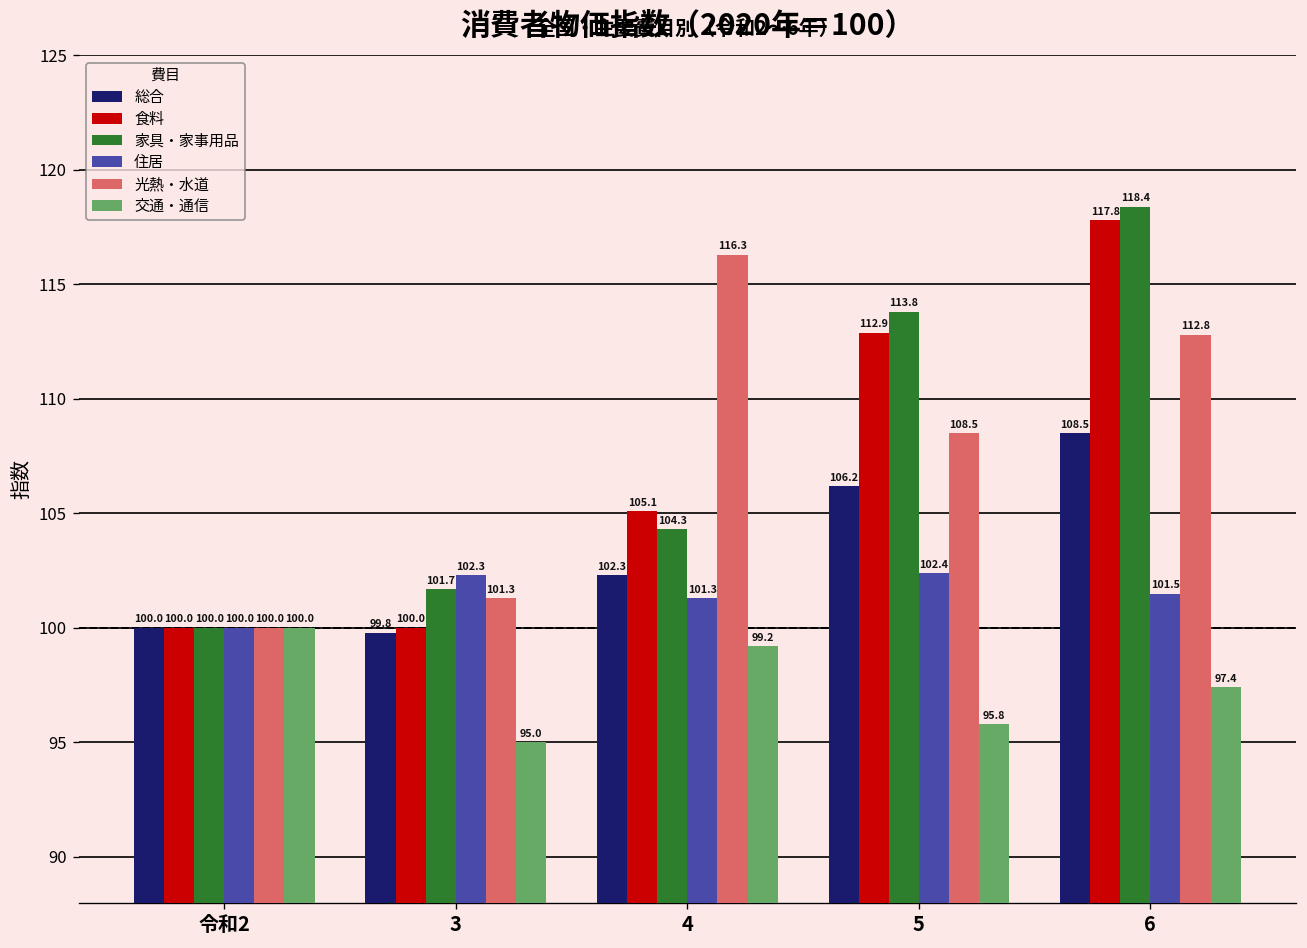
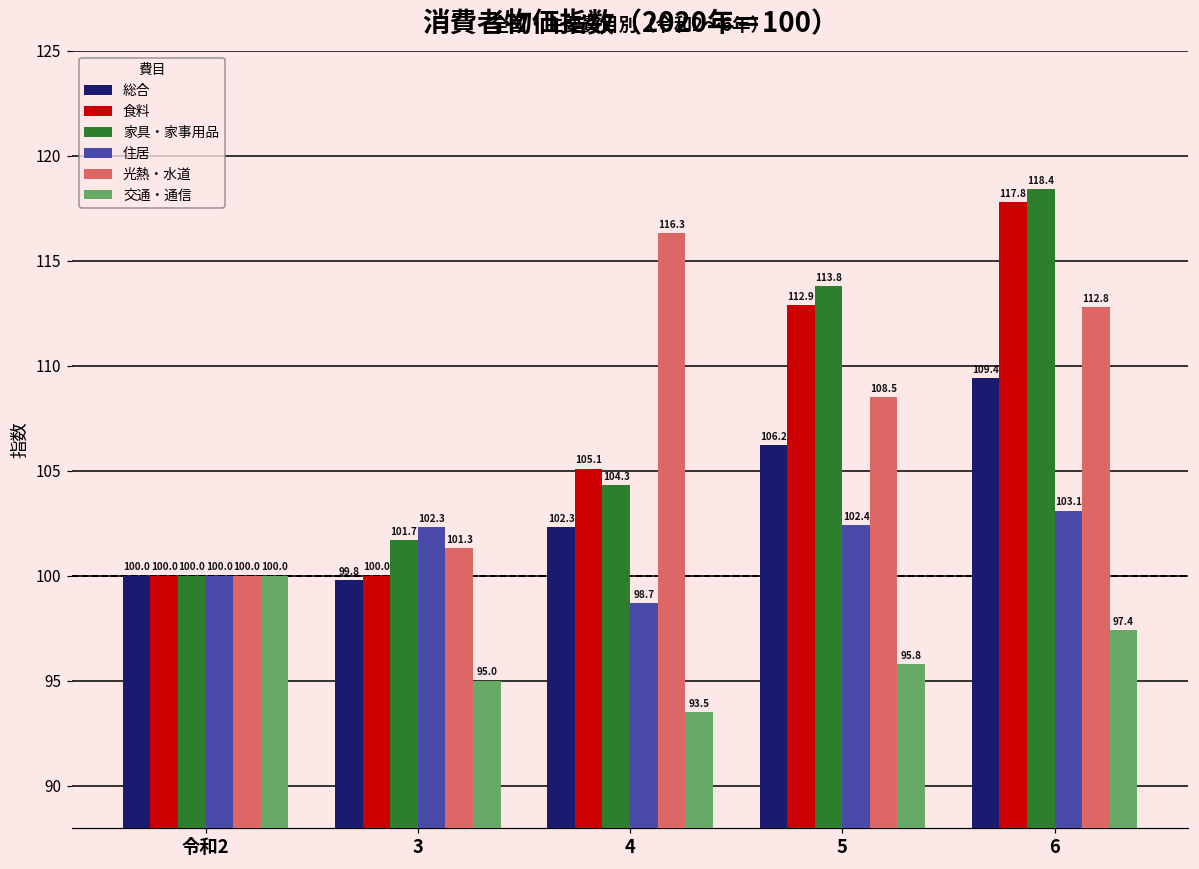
住居, 4: 101.3 -> 98.7
交通・通信, 4: 99.2 -> 93.5
総合, 6: 108.5 -> 109.4
住居, 6: 101.5 -> 103.1
